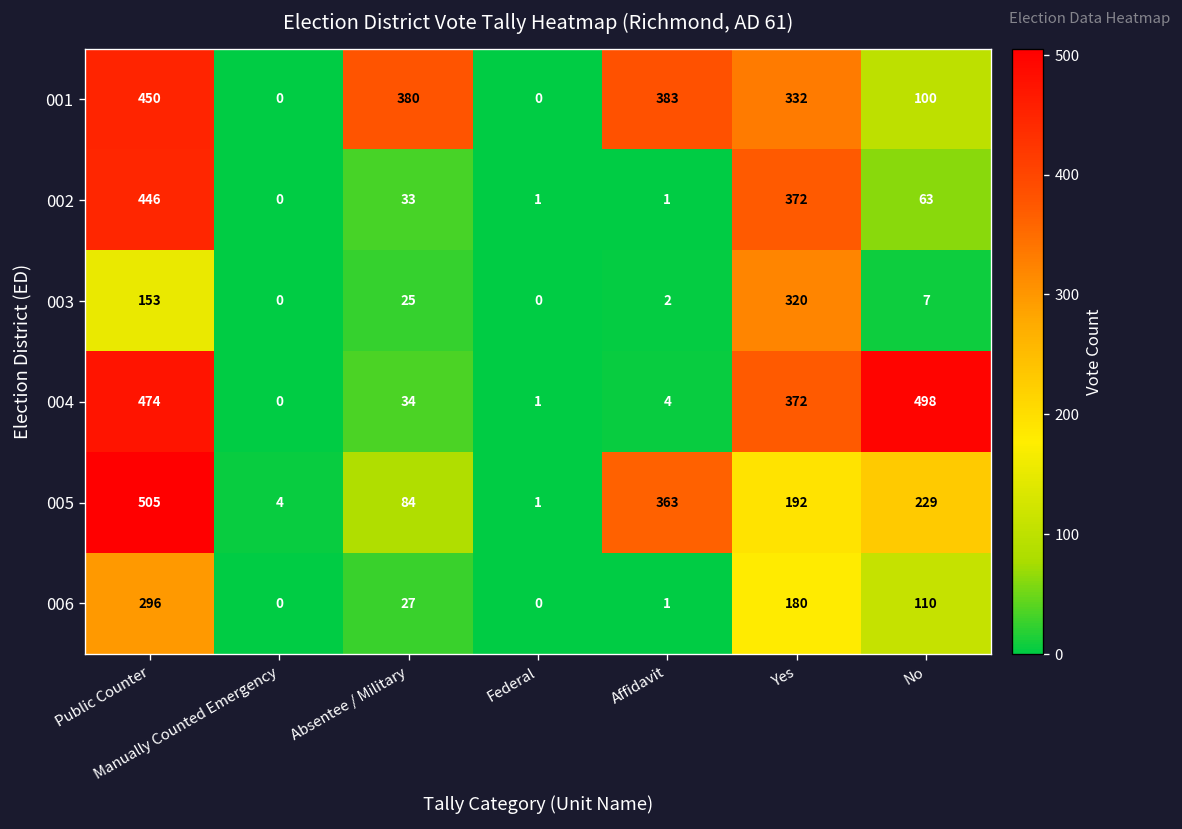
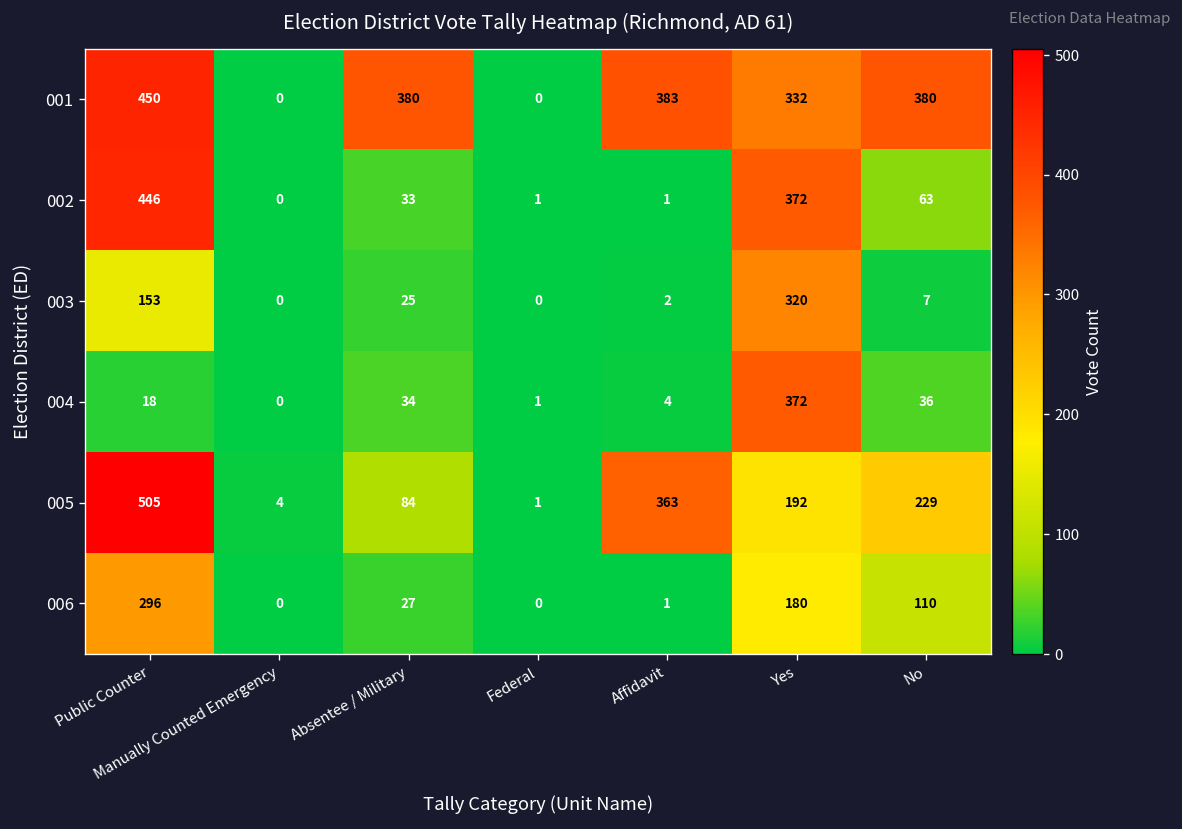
001, No: 100 -> 380
004, Public Counter: 474 -> 18
004, No: 498 -> 36
